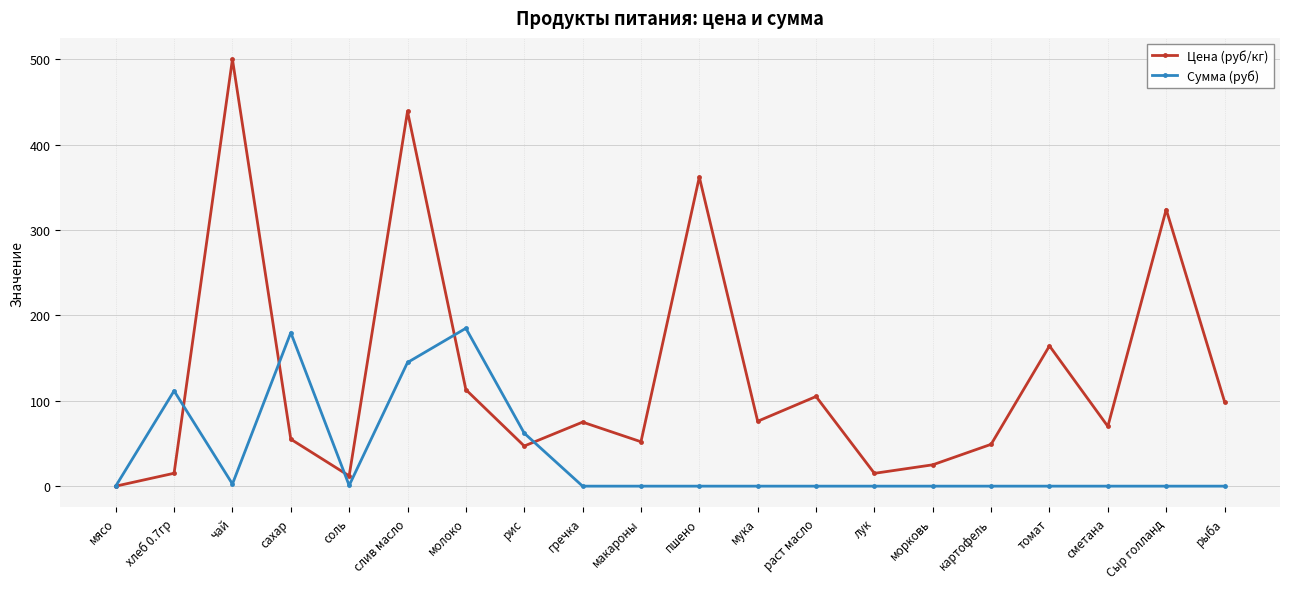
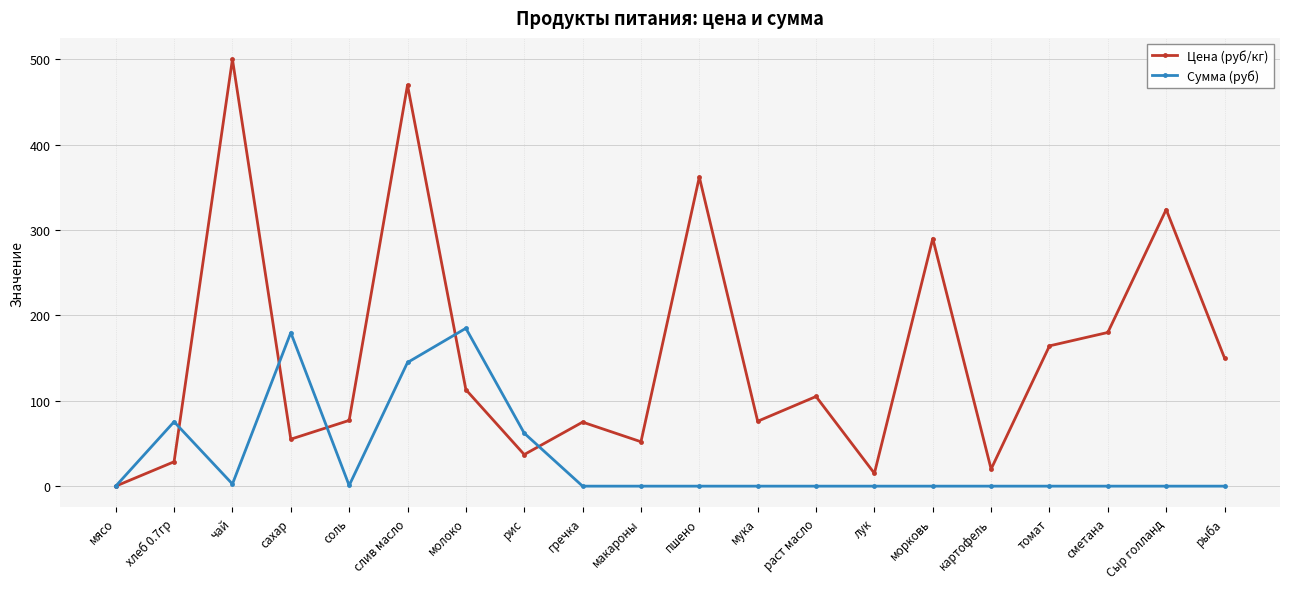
Цена (руб/кг), хлеб 0.7гр: 20 -> 30
Сумма (руб), хлеб 0.7гр: 110 -> 80
Цена (руб/кг), соль: 10 -> 80
Цена (руб/кг), слив масло: 440 -> 470
Цена (руб/кг), рис: 50 -> 40
Цена (руб/кг), морковь: 30 -> 290
Цена (руб/кг), картофель: 50 -> 20
Цена (руб/кг), сметана: 70 -> 180
Цена (руб/кг), рыба: 100 -> 150
